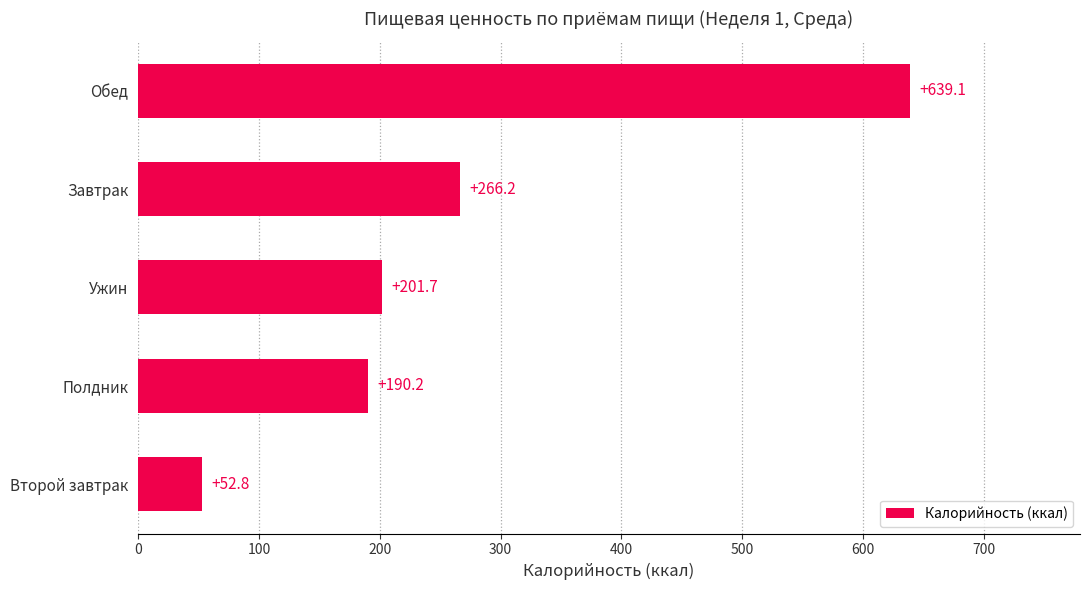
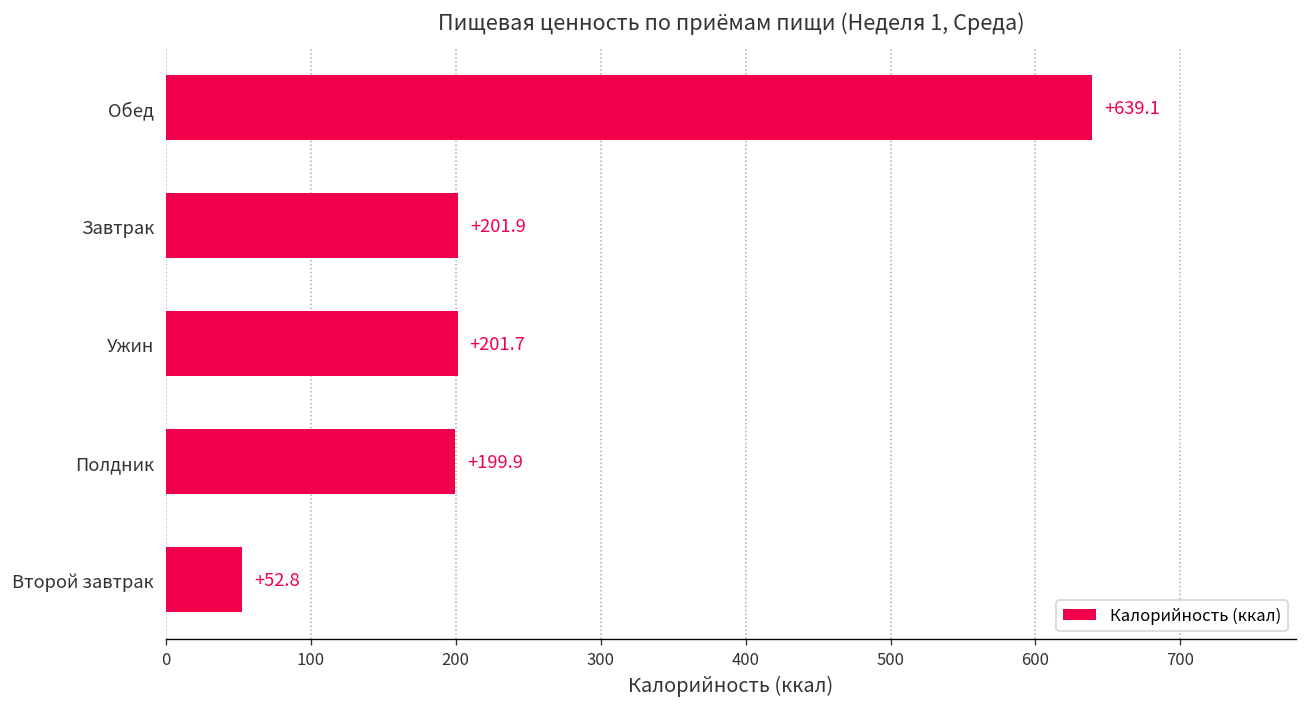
Завтрак: +266.2 -> +201.9
Полдник: +190.2 -> +199.9
